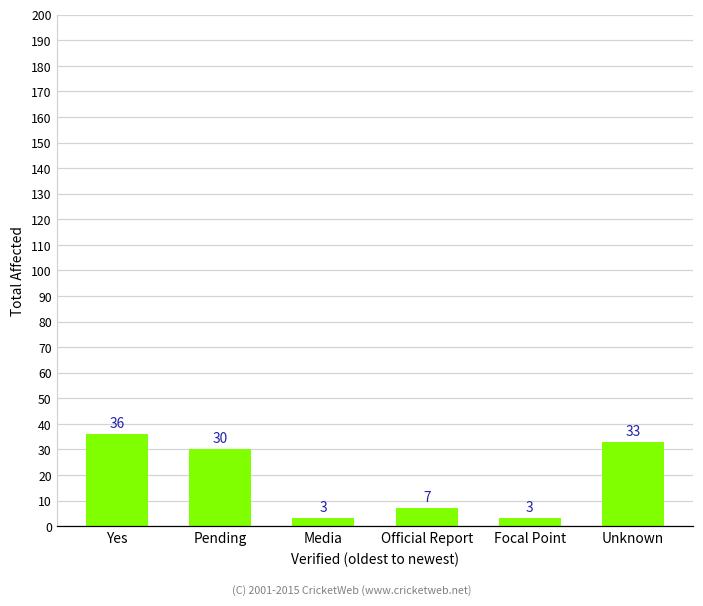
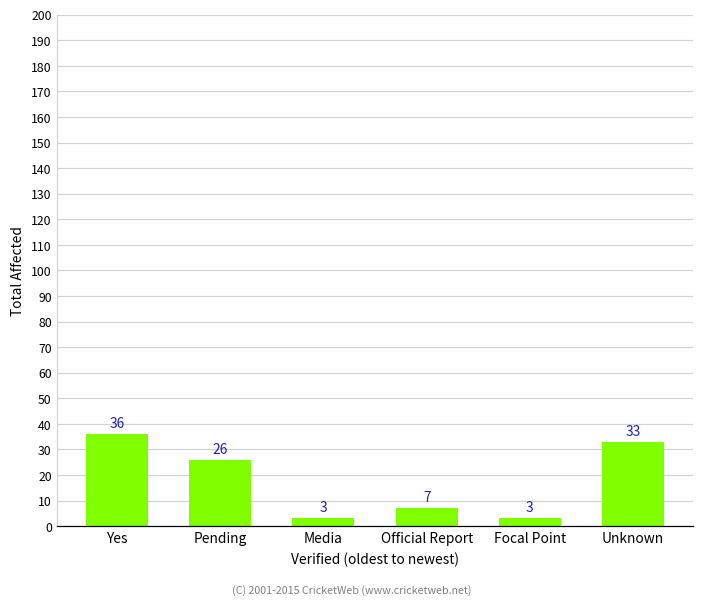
Pending: 30 -> 26
